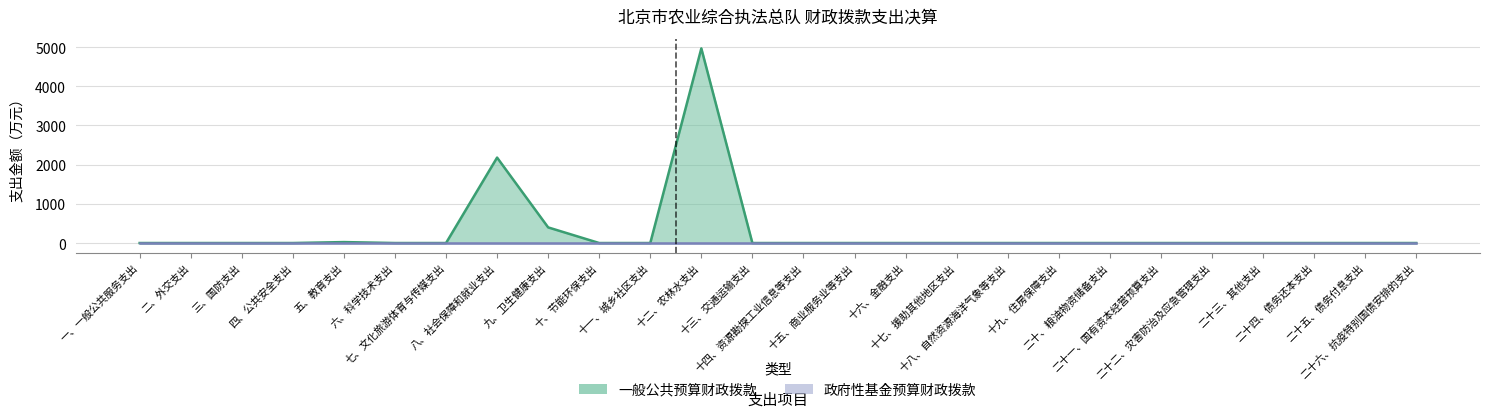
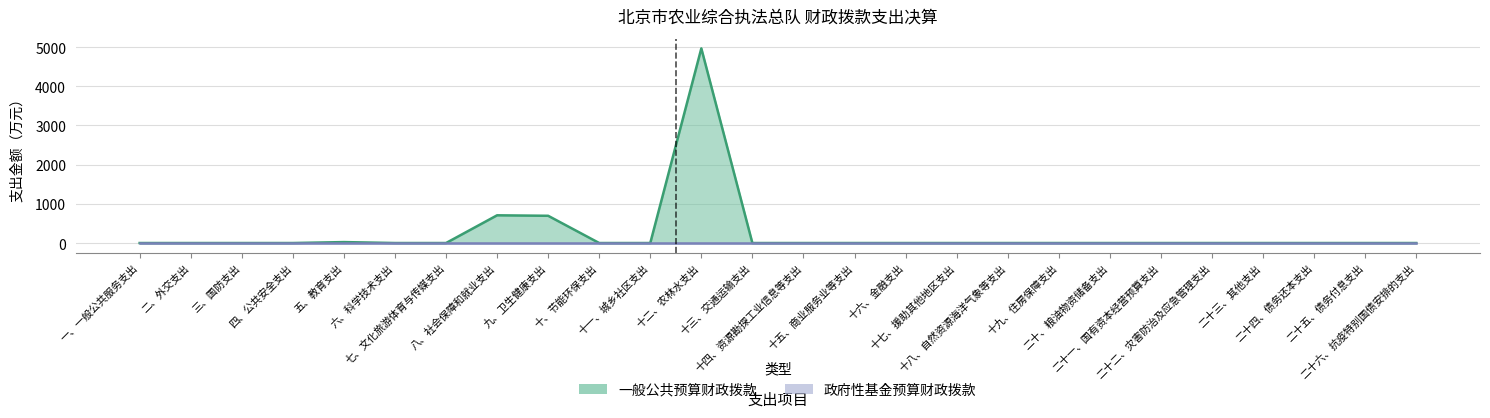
一般公共预算财政拨款, 八、社会保障和就业支出: 2200 -> 700
一般公共预算财政拨款, 九、卫生健康支出: 400 -> 700
